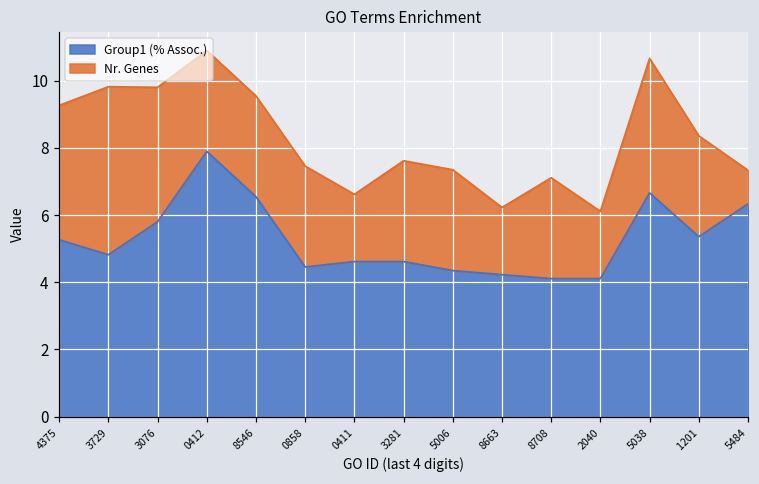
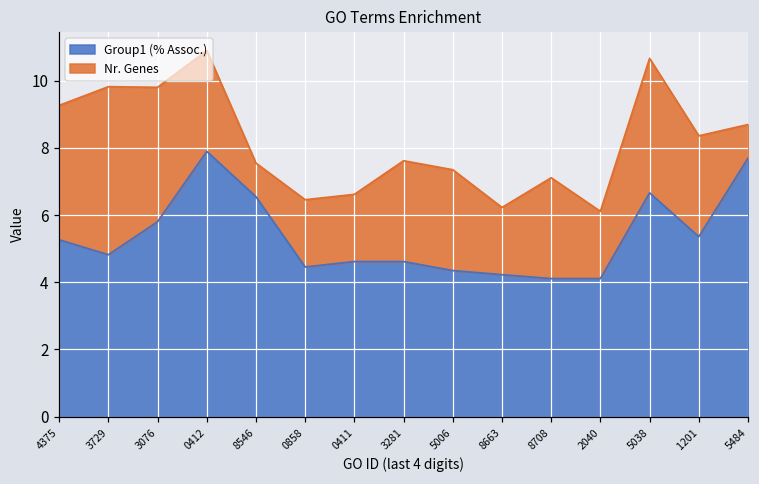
Nr. Genes, 8546: 3 -> 1
Nr. Genes, 0858: 3 -> 2
Group1 (% Assoc.), 5484: 6.3 -> 7.7
